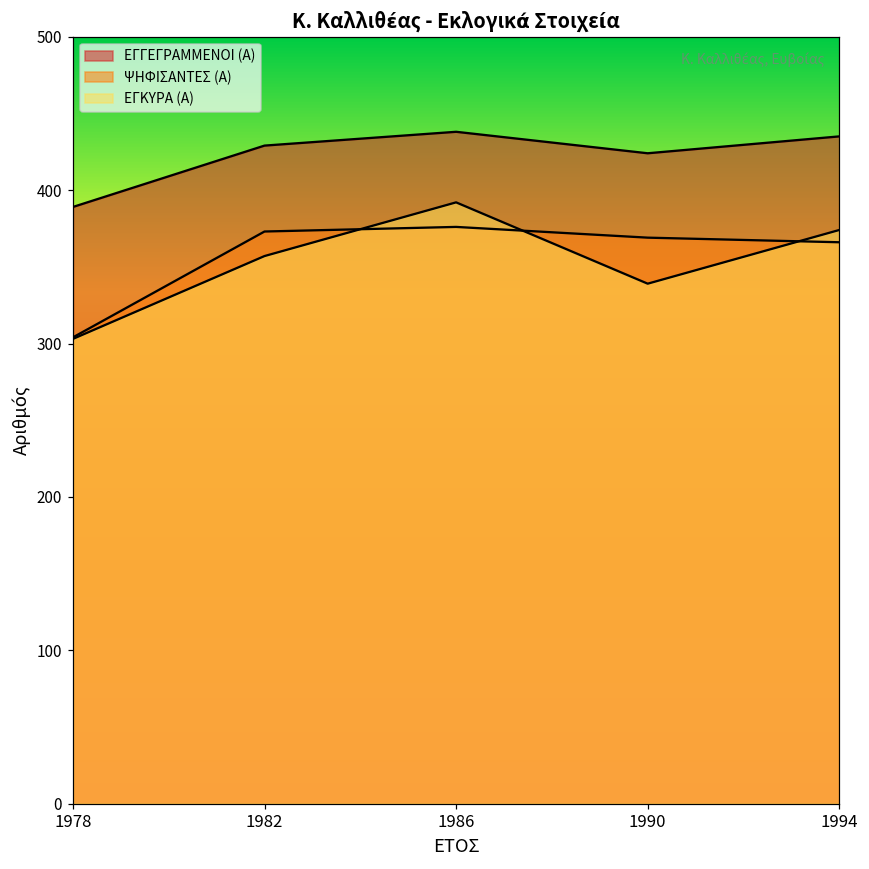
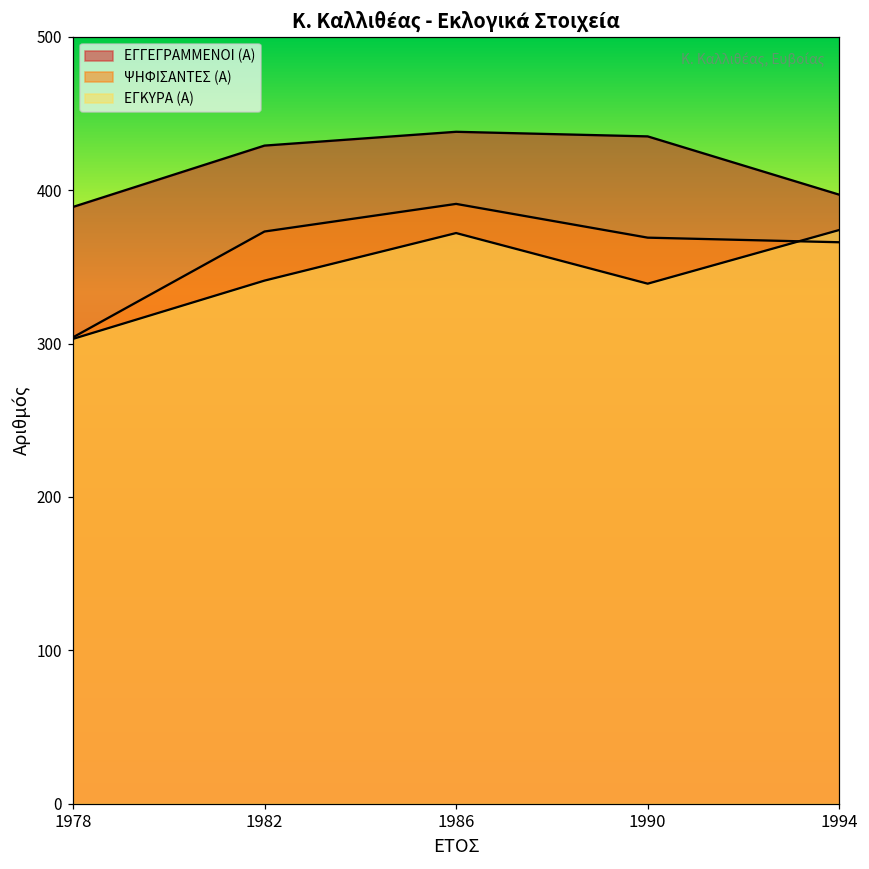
ΕΓΚΥΡΑ (Α), 1982: 357 -> 341
ΨΗΦΙΣΑΝΤΕΣ (Α), 1986: 376 -> 391
ΕΓΚΥΡΑ (Α), 1986: 392 -> 372
ΕΓΓΕΓΡΑΜΜΕΝΟΙ (Α), 1990: 424 -> 435
ΕΓΓΕΓΡΑΜΜΕΝΟΙ (Α), 1994: 435 -> 397
